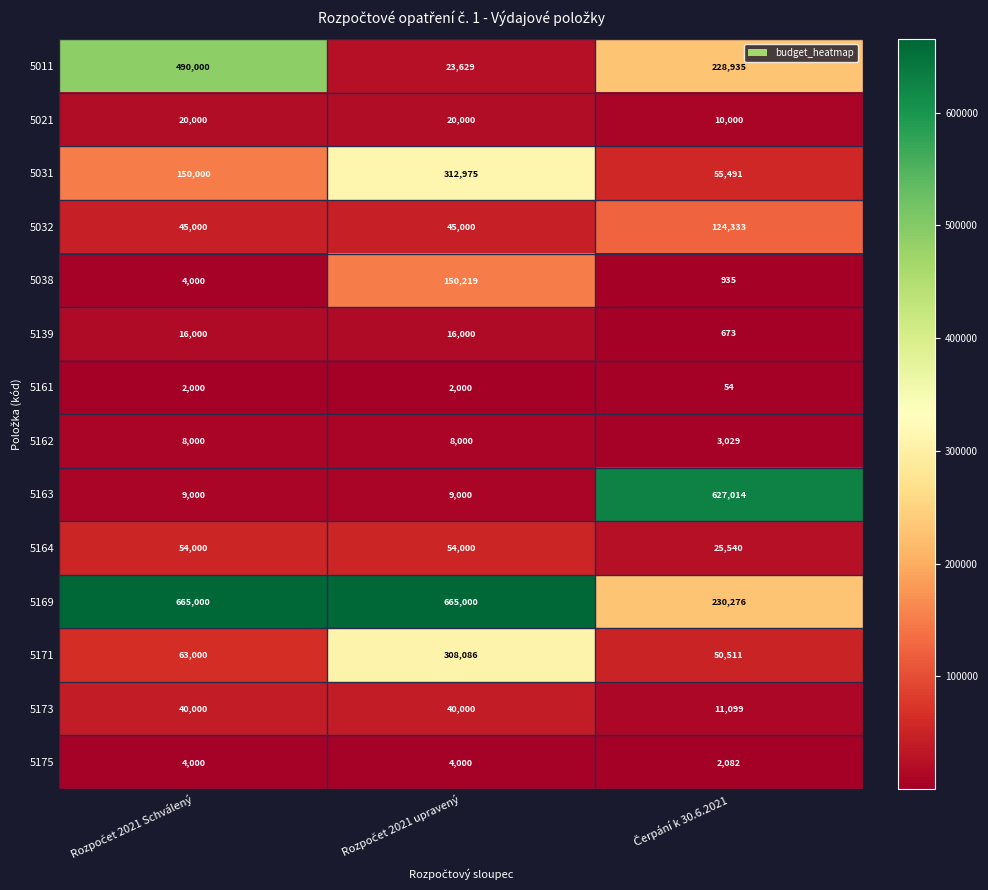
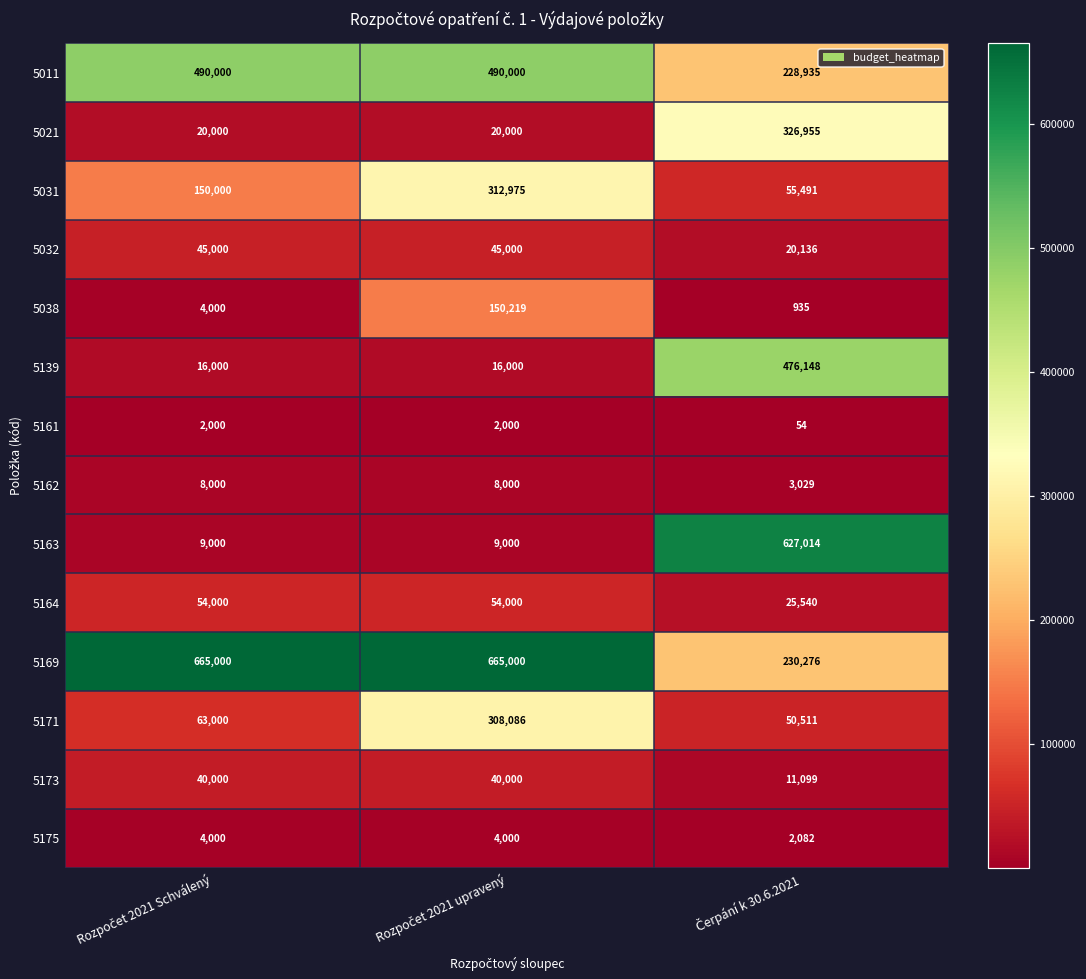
5011, Rozpočet 2021 upravený: 23,629 -> 490,000
5021, Čerpání k 30.6.2021: 10,000 -> 326,955
5032, Čerpání k 30.6.2021: 124,333 -> 20,136
5139, Čerpání k 30.6.2021: 673 -> 476,148
